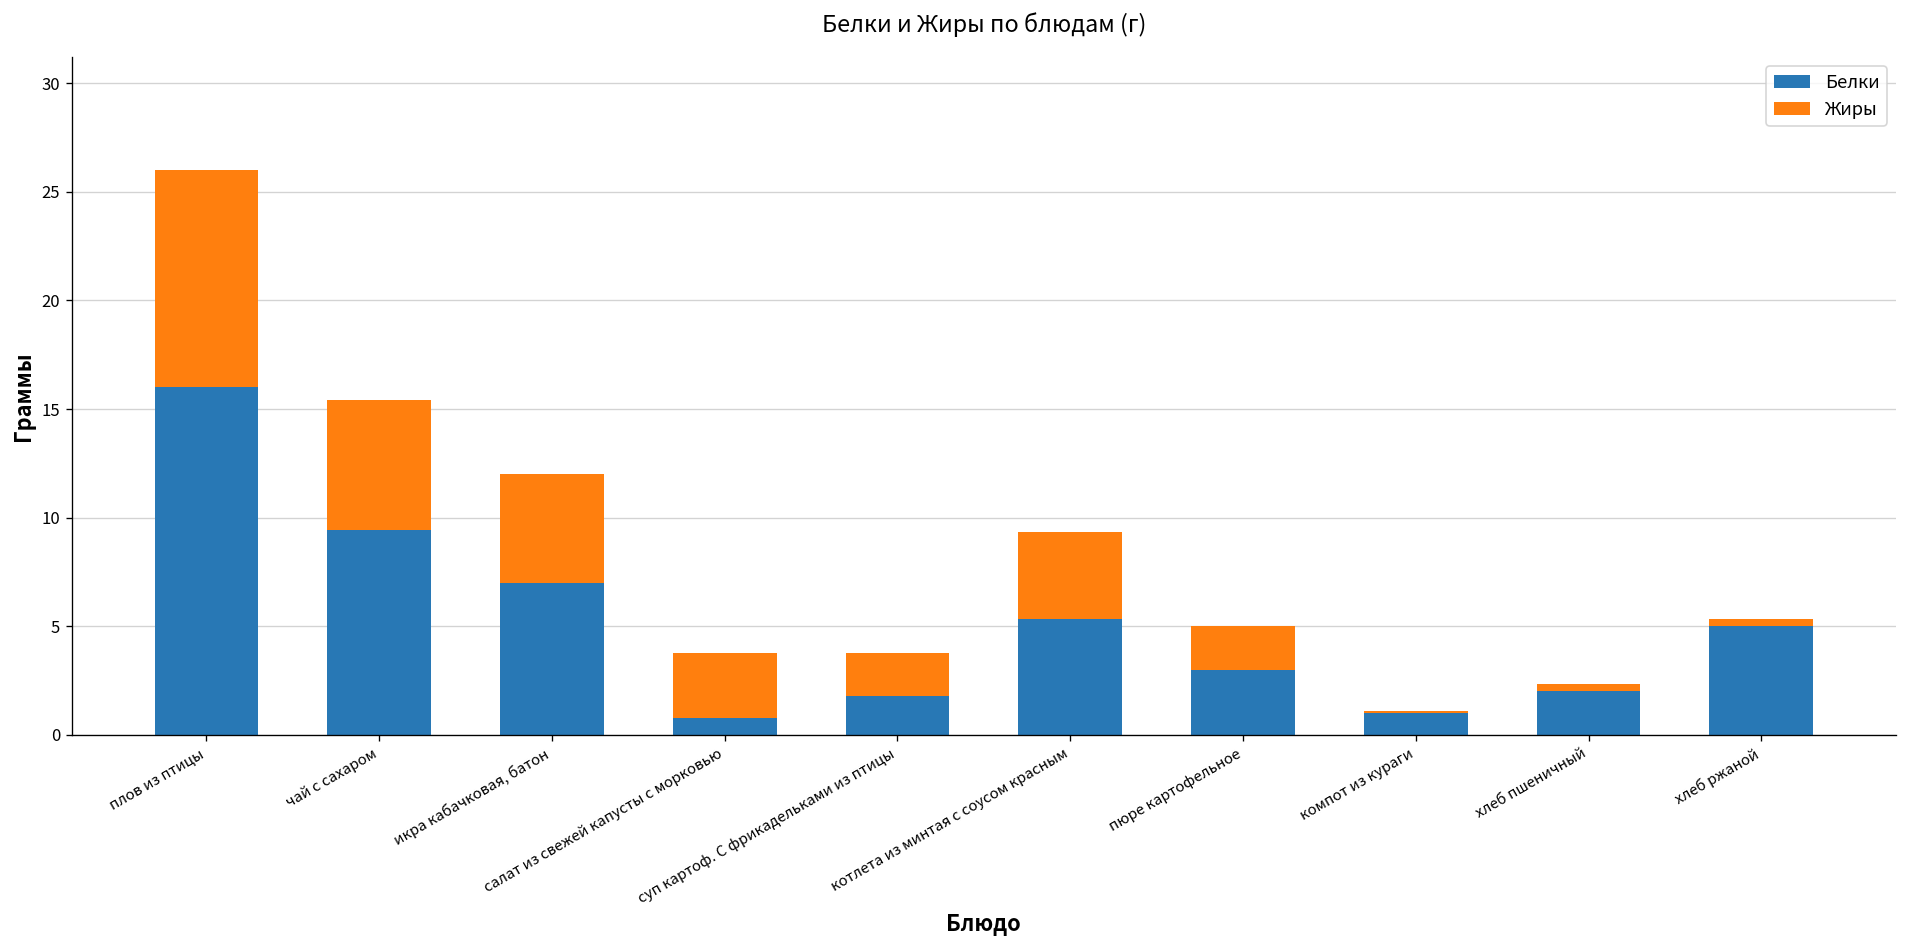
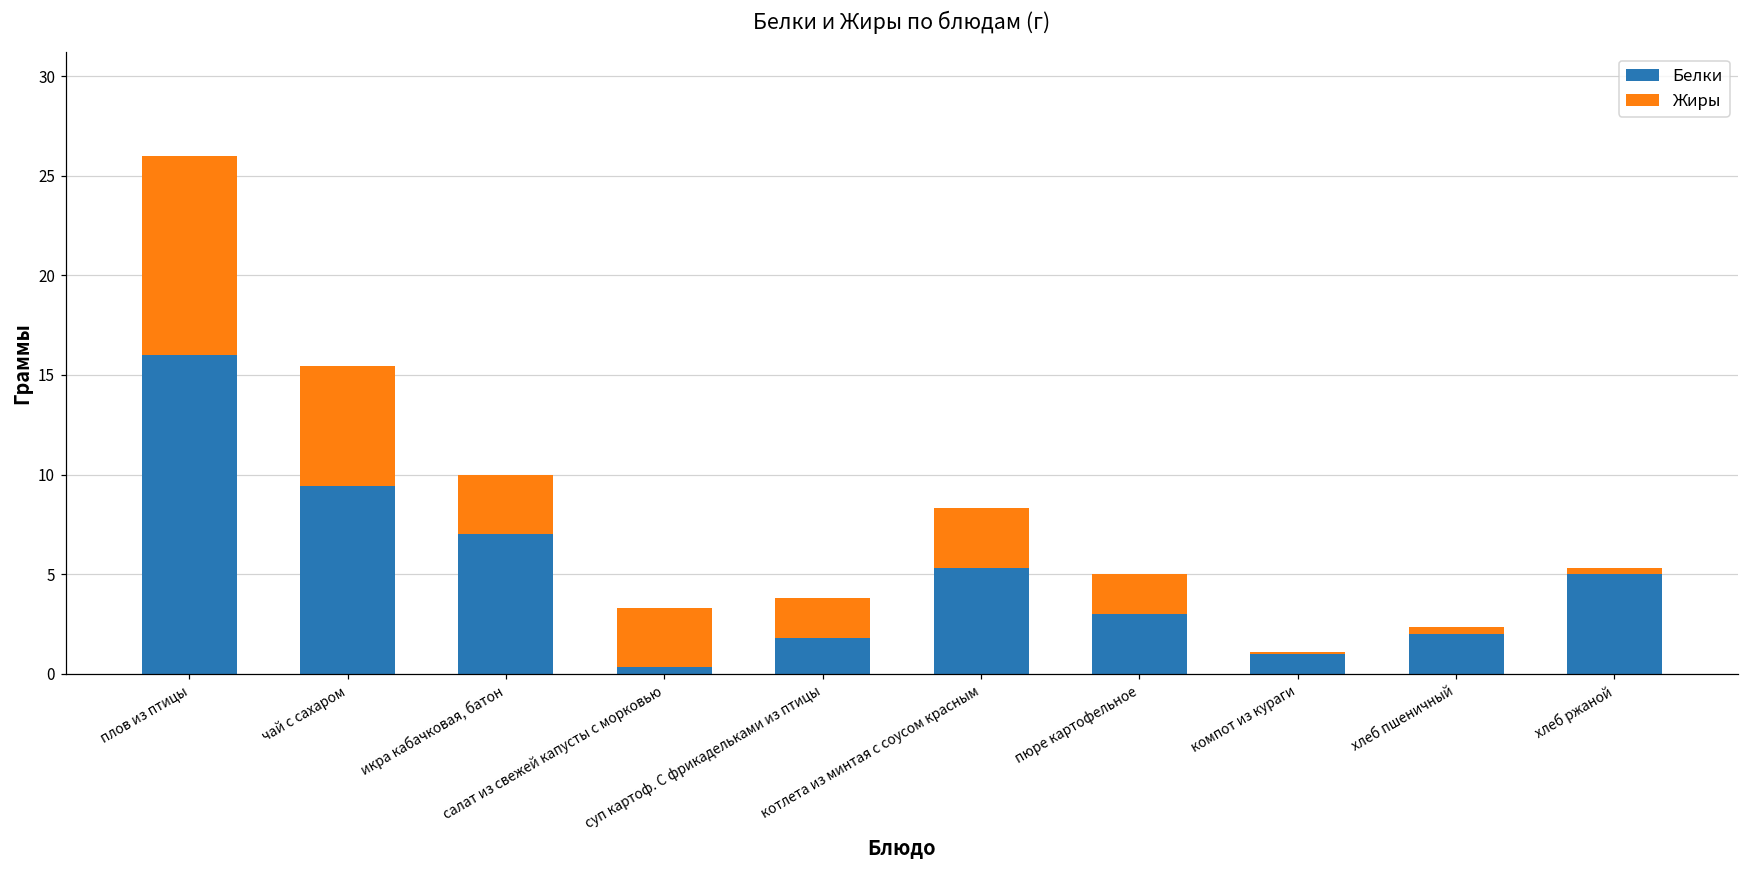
Жиры, икра кабачковая, батон: 5 -> 3
Белки, салат из свежей капусты с морковью: 0.8 -> 0.3
Жиры, котлета из минтая с соусом красным: 4 -> 3
